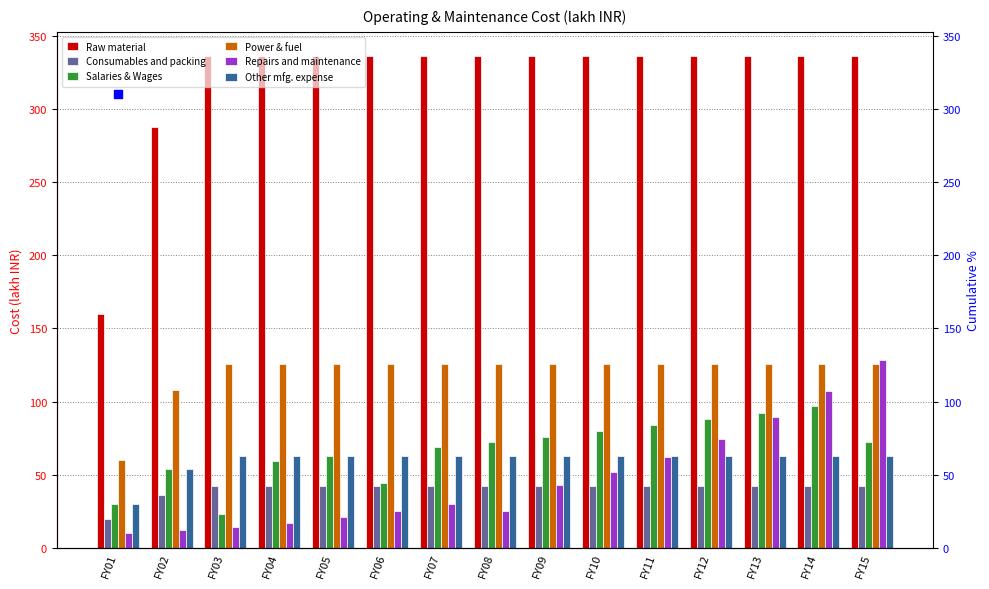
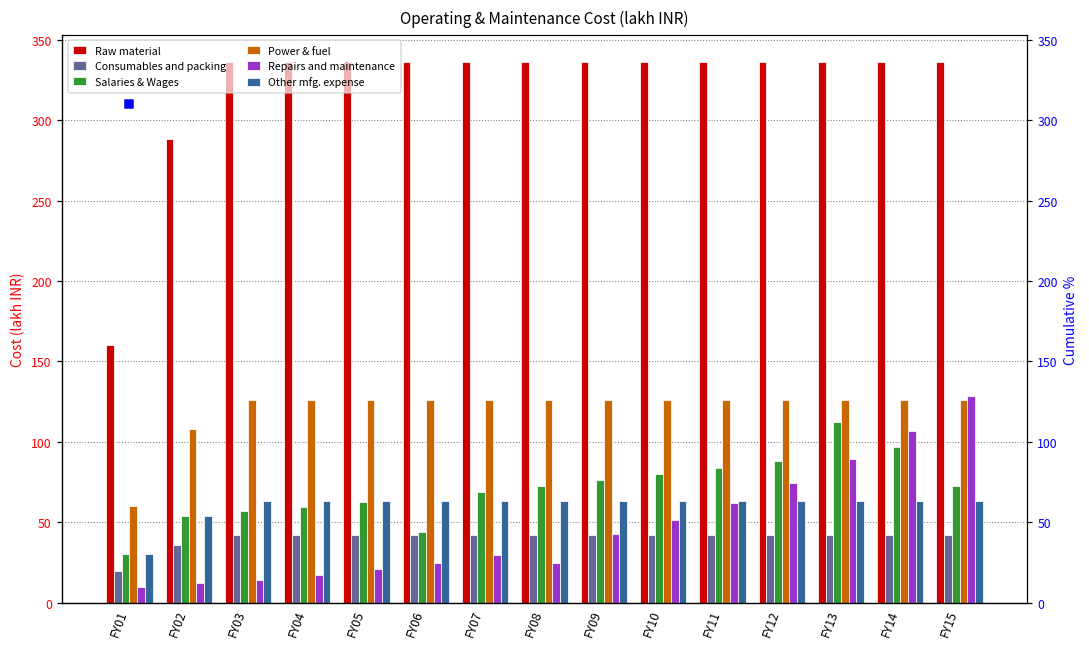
Salaries & Wages, FY03: 23 -> 57
Salaries & Wages, FY13: 92 -> 112
